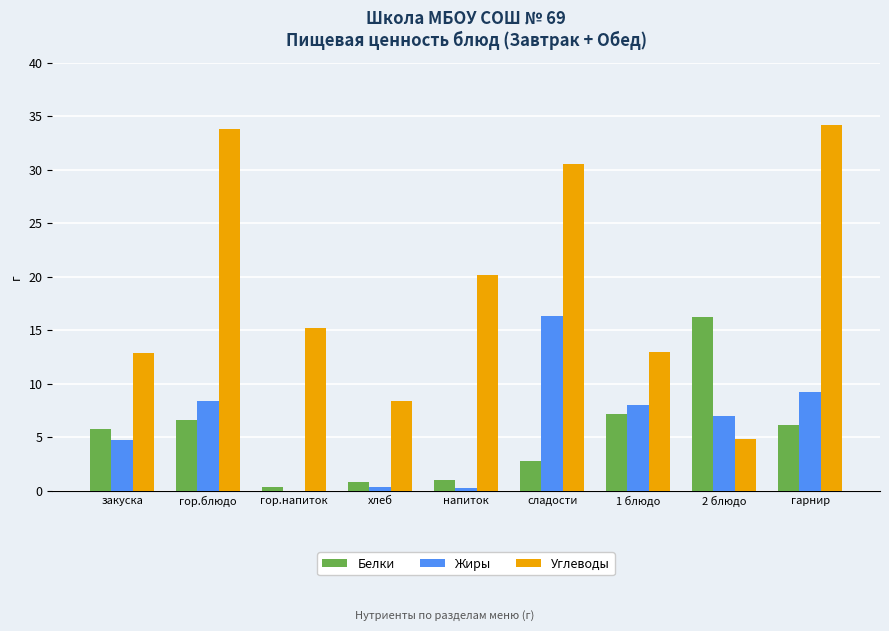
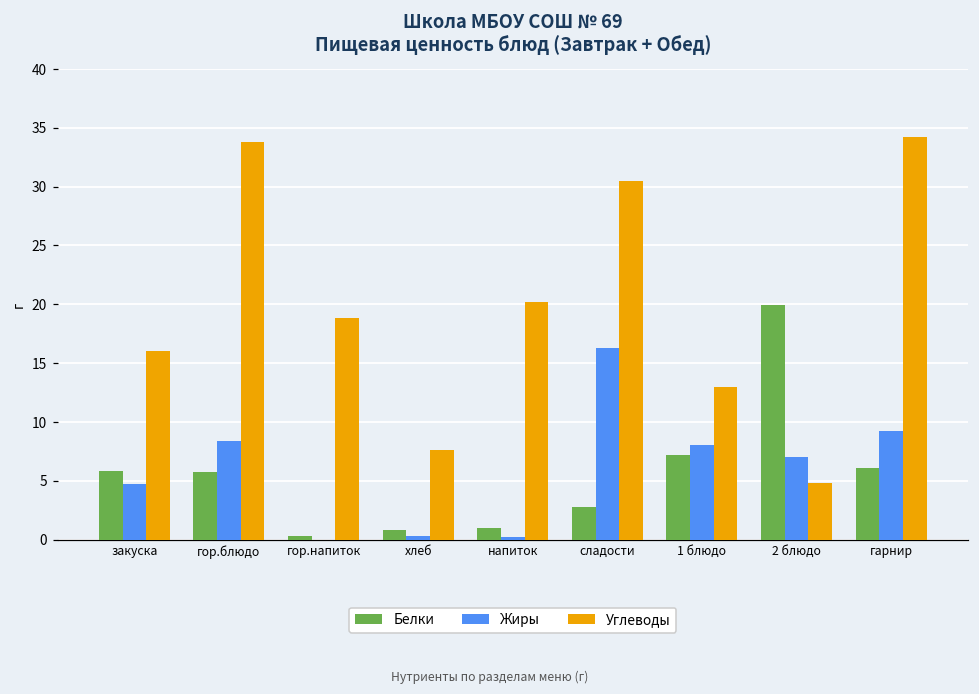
Углеводы, закуска: 12.9 -> 16.0
Белки, гор.блюдо: 6.6 -> 5.7
Углеводы, гор.напиток: 15.2 -> 18.8
Углеводы, хлеб: 8.4 -> 7.6
Белки, 2 блюдо: 16.2 -> 19.9
